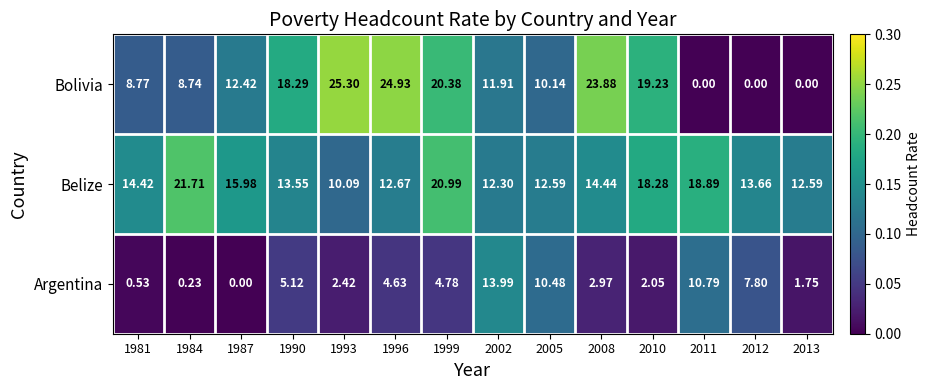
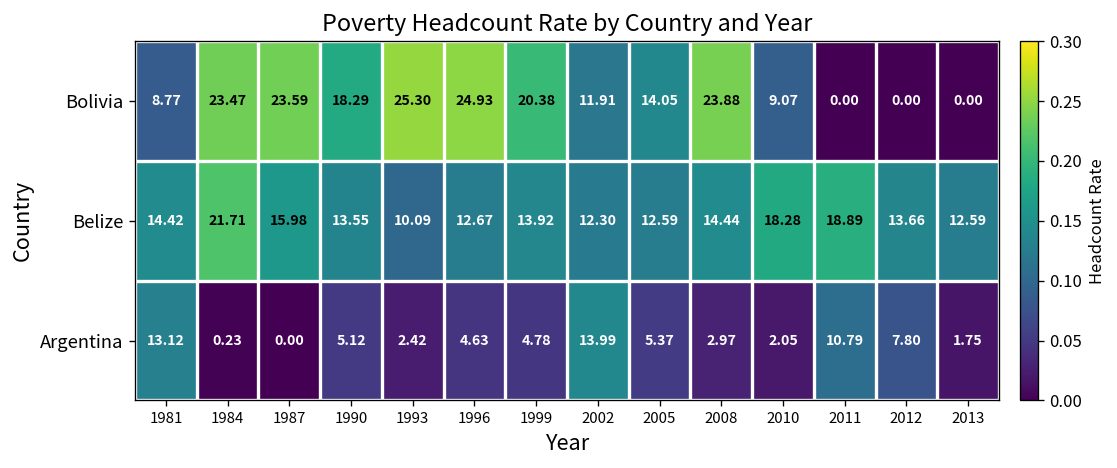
Bolivia, 1984: 8.74 -> 23.47
Bolivia, 1987: 12.42 -> 23.59
Bolivia, 2005: 10.14 -> 14.05
Bolivia, 2010: 19.23 -> 9.07
Belize, 1999: 20.99 -> 13.92
Argentina, 1981: 0.53 -> 13.12
Argentina, 2005: 10.48 -> 5.37
